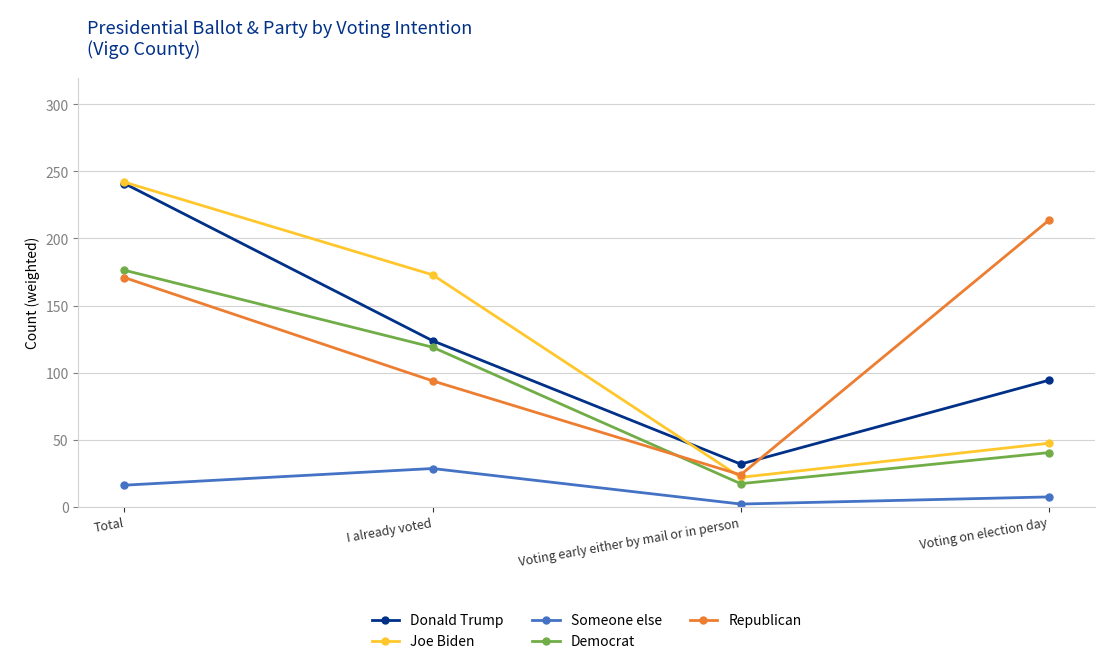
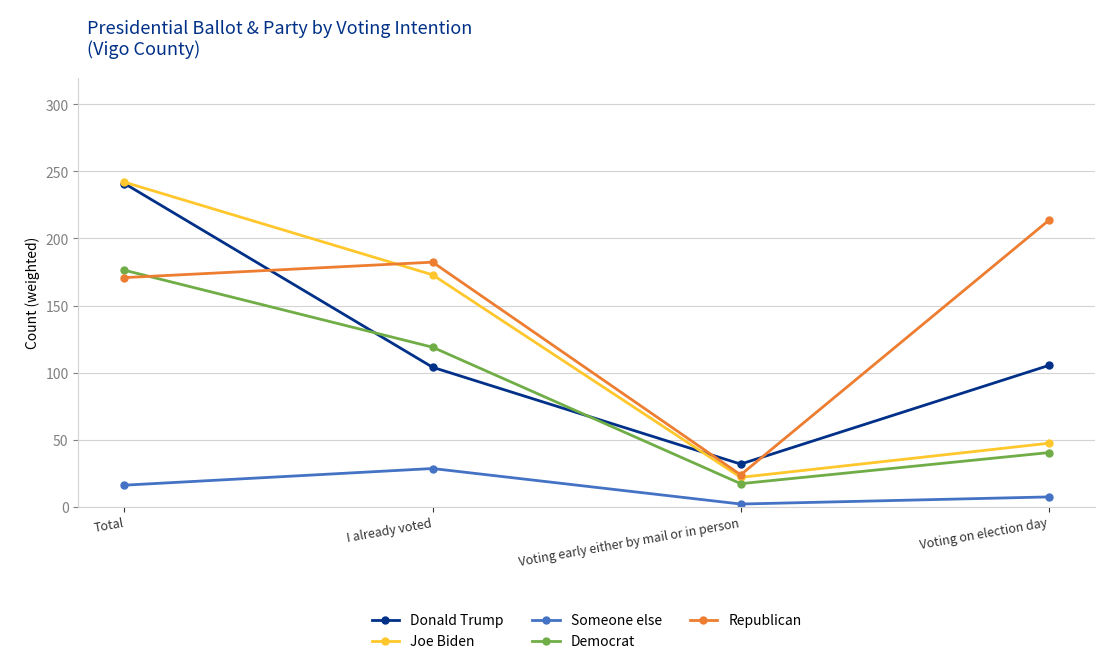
Donald Trump, I already voted: 124 -> 104
Republican, I already voted: 94 -> 182
Donald Trump, Voting on election day: 94 -> 105
